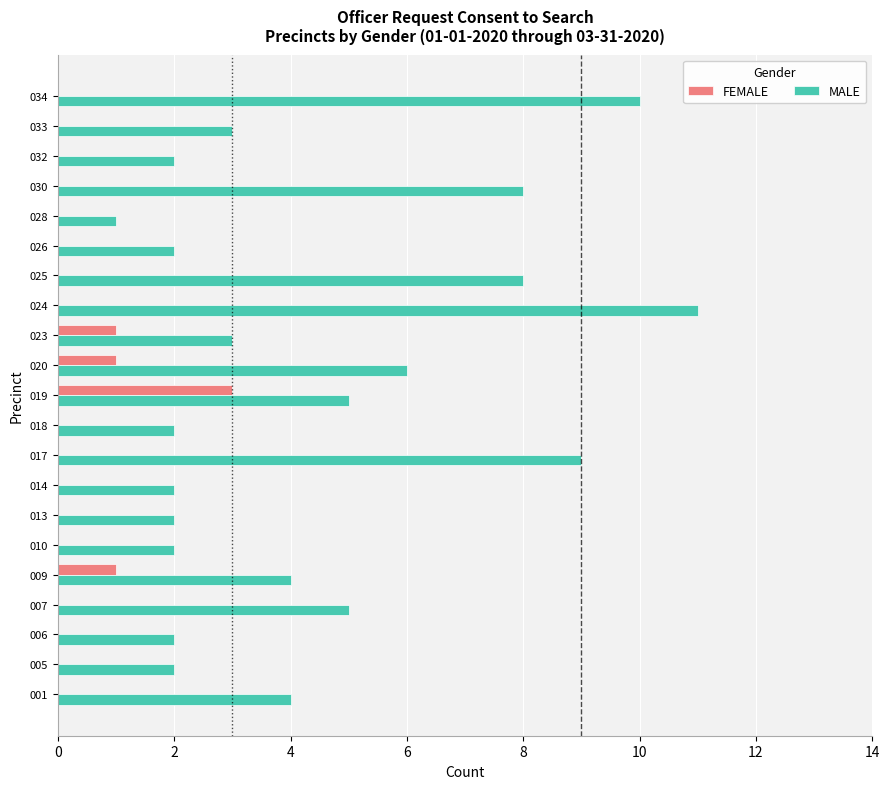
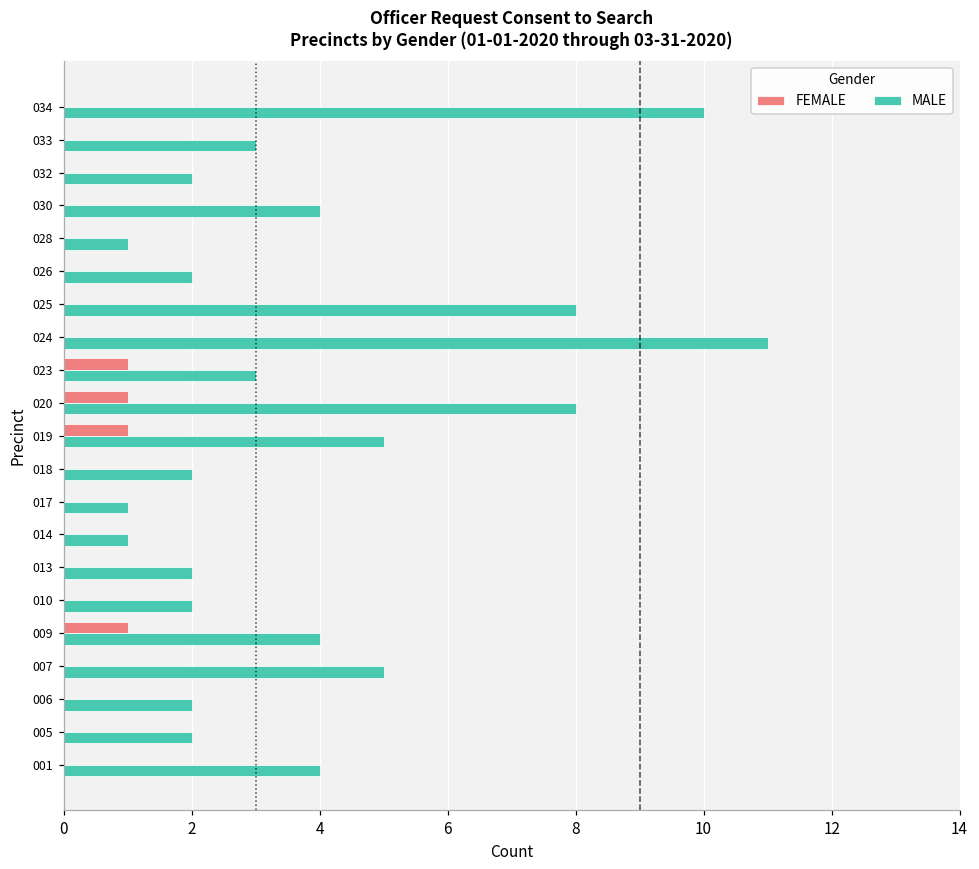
MALE, 030: 8 -> 4
MALE, 020: 6 -> 8
FEMALE, 019: 3 -> 1
MALE, 017: 9 -> 1
MALE, 014: 2 -> 1
